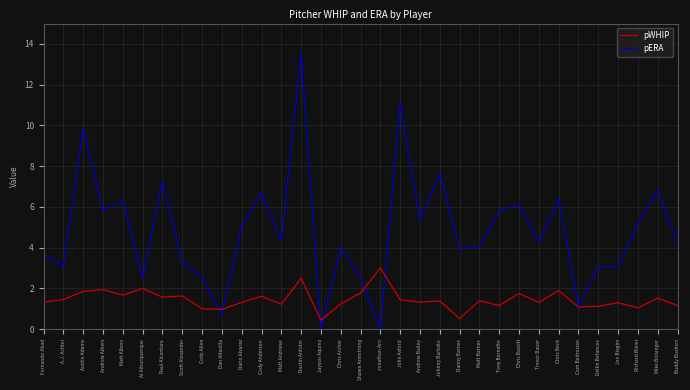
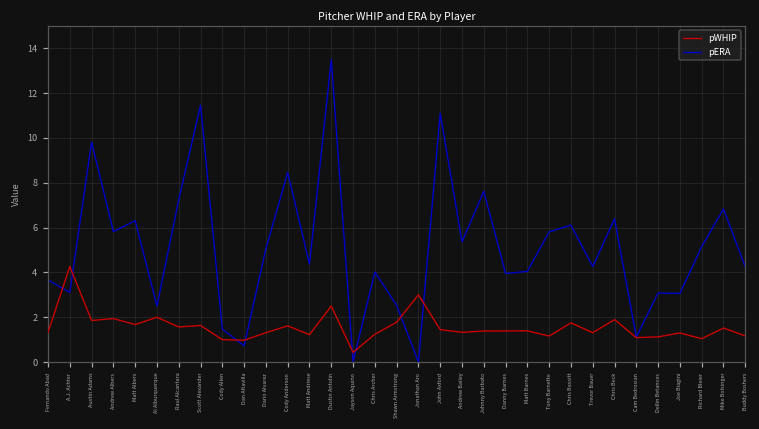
pWHIP, A.J. Achter: 1.5 -> 4.3
pERA, Scott Alexander: 3.3 -> 11.5
pERA, Cody Allen: 2.5 -> 1.5
pERA, Cody Anderson: 6.7 -> 8.5
pWHIP, Danny Barnes: 0.5 -> 1.4
